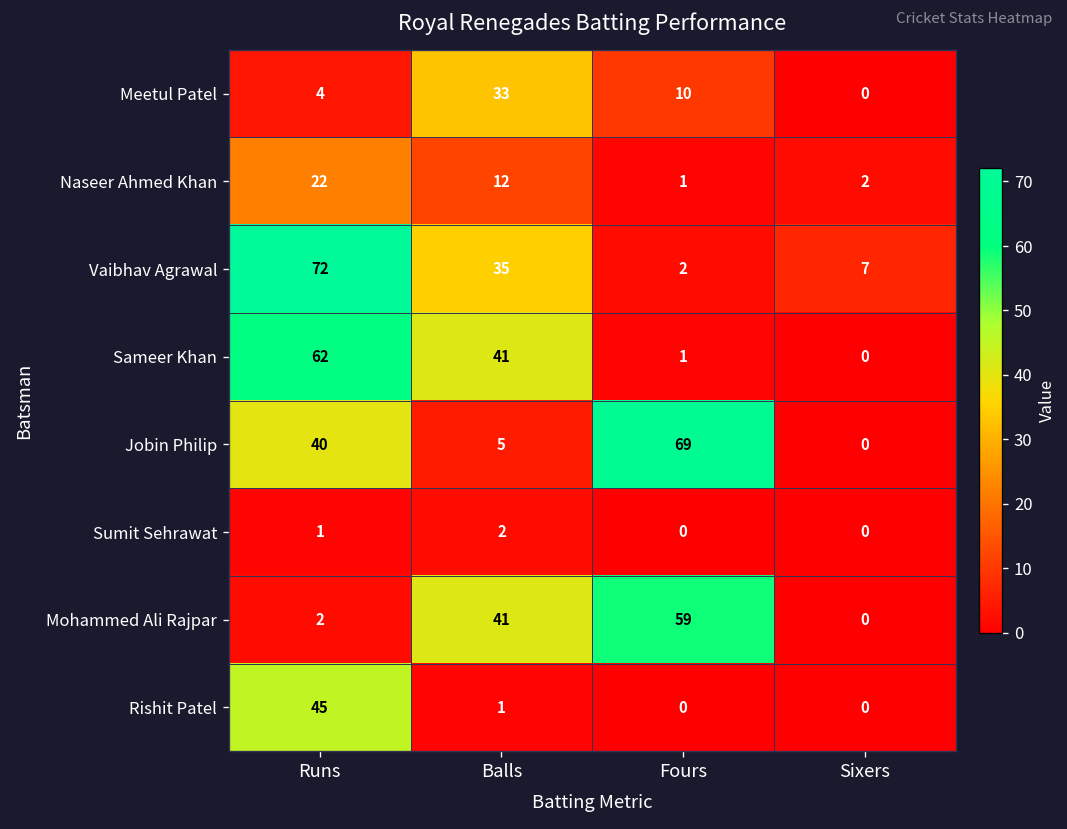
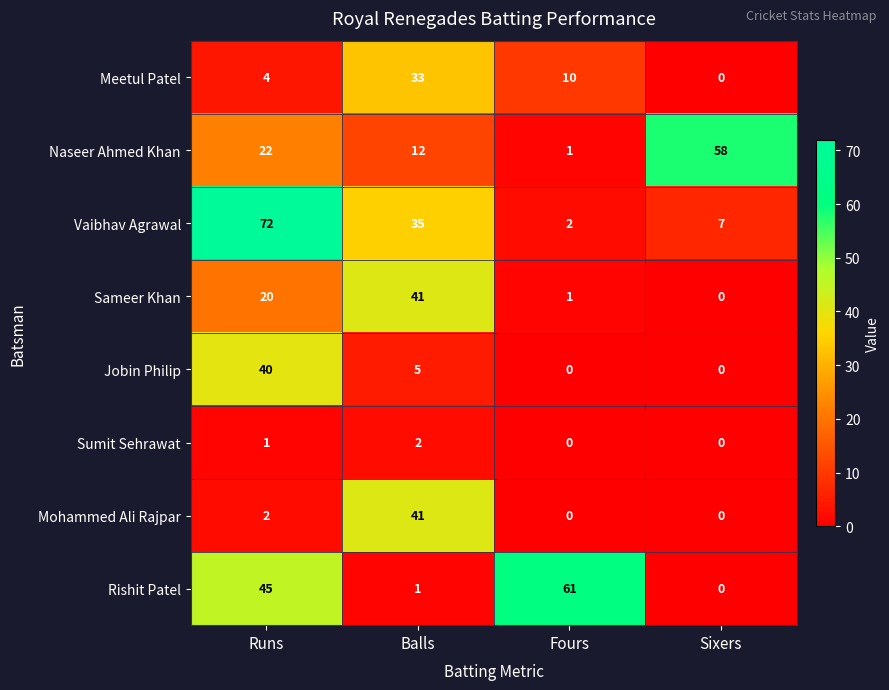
Naseer Ahmed Khan, Sixers: 2 -> 58
Sameer Khan, Runs: 62 -> 20
Jobin Philip, Fours: 69 -> 0
Mohammed Ali Rajpar, Fours: 59 -> 0
Rishit Patel, Fours: 0 -> 61
